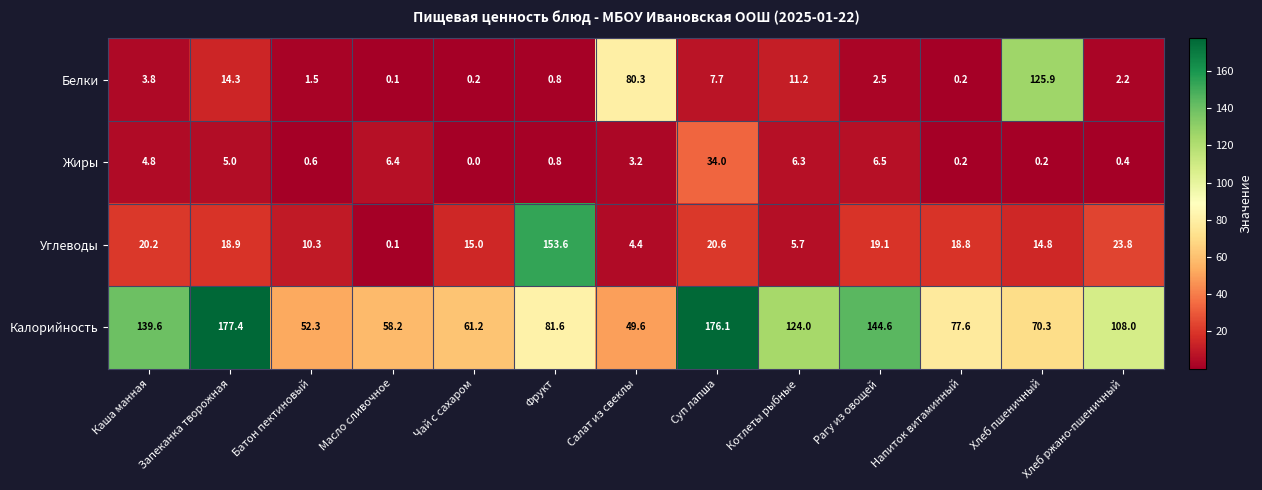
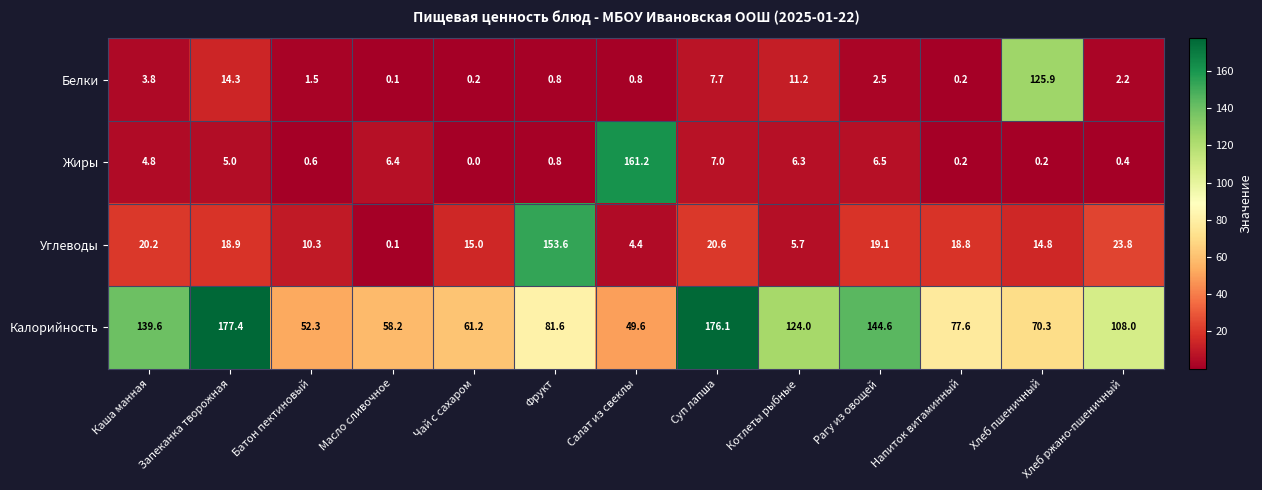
Белки, Салат из свеклы: 80.3 -> 0.8
Жиры, Салат из свеклы: 3.2 -> 161.2
Жиры, Суп лапша: 34.0 -> 7.0
